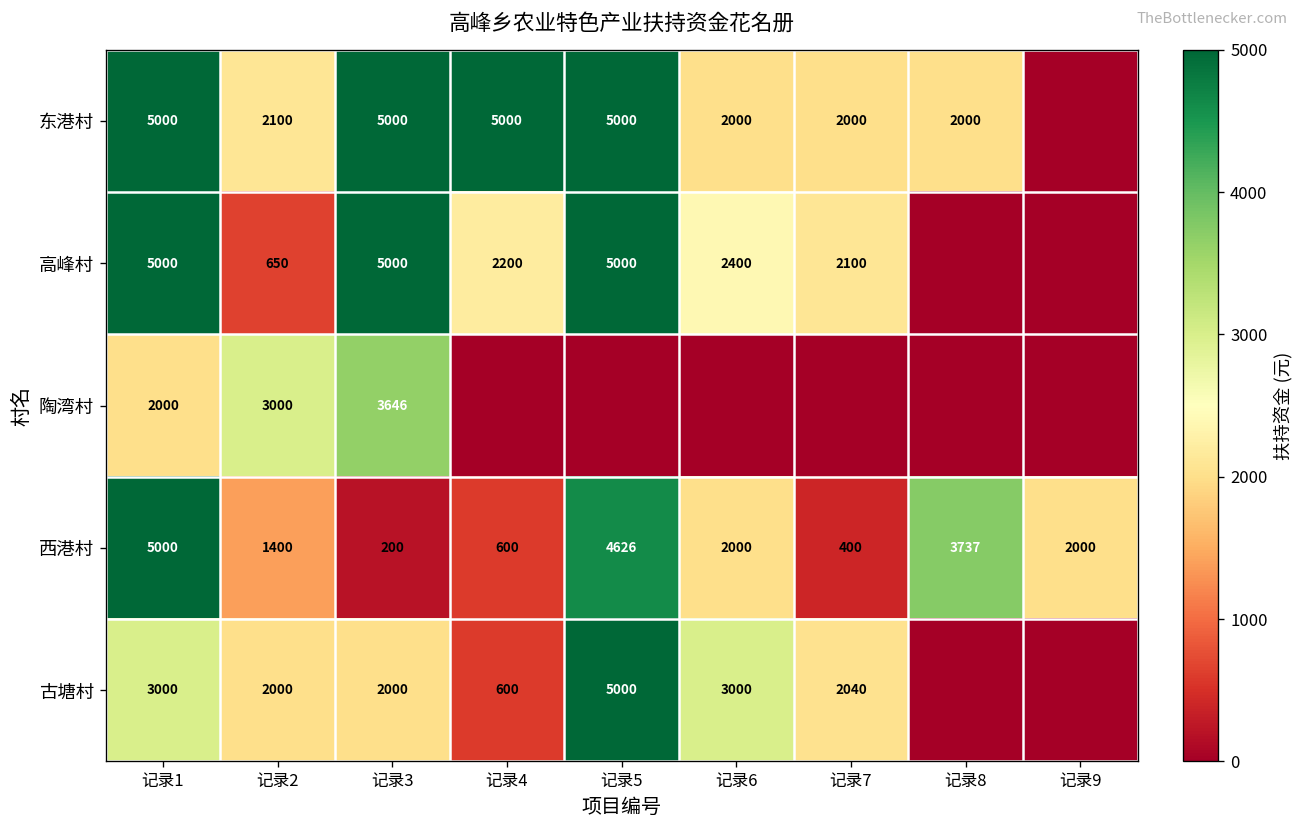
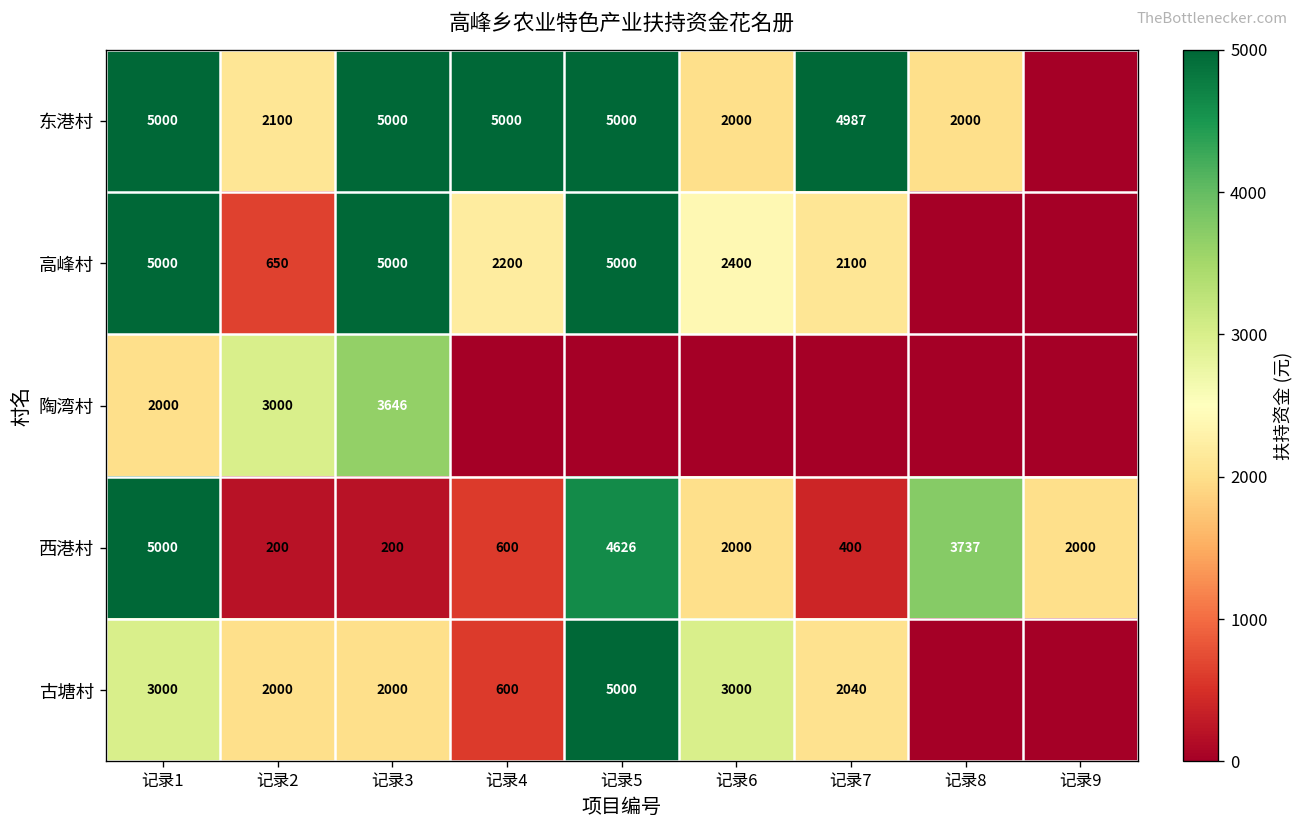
东港村, 记录7: 2000 -> 4987
西港村, 记录2: 1400 -> 200
